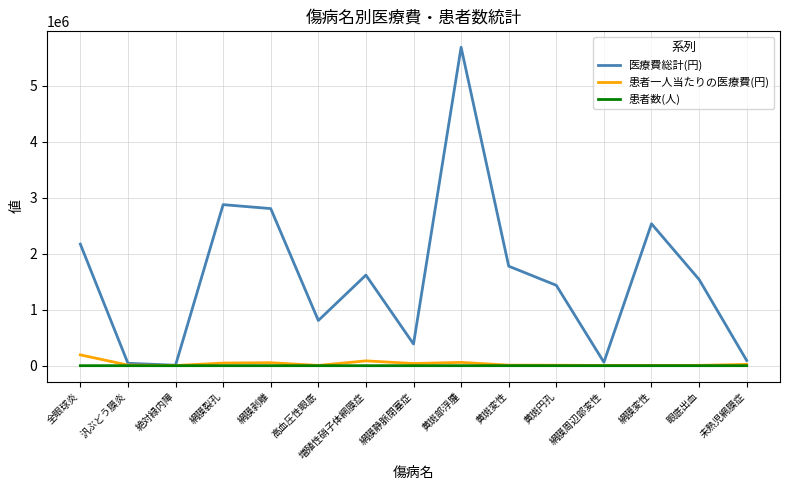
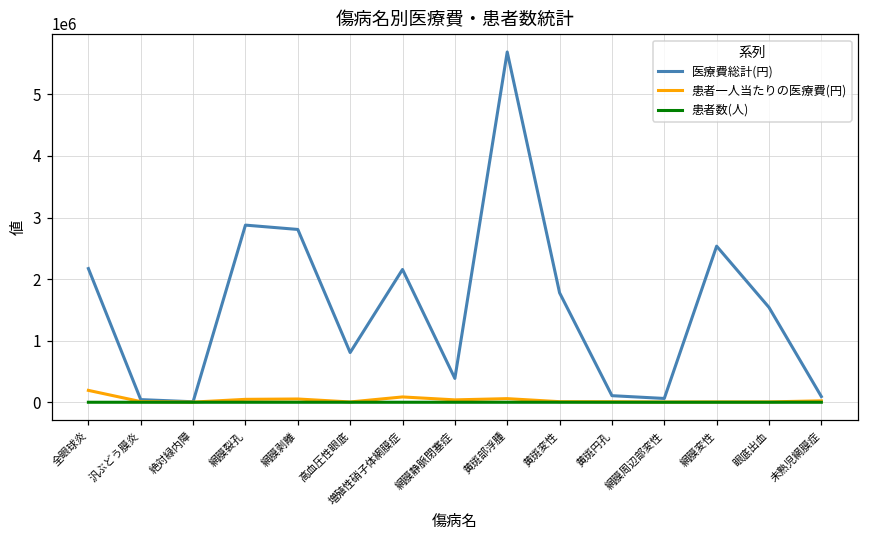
医療費総計(円), 増殖性硝子体網膜症: 1600000 -> 2200000
医療費総計(円), 黄斑円孔: 1400000 -> 100000
